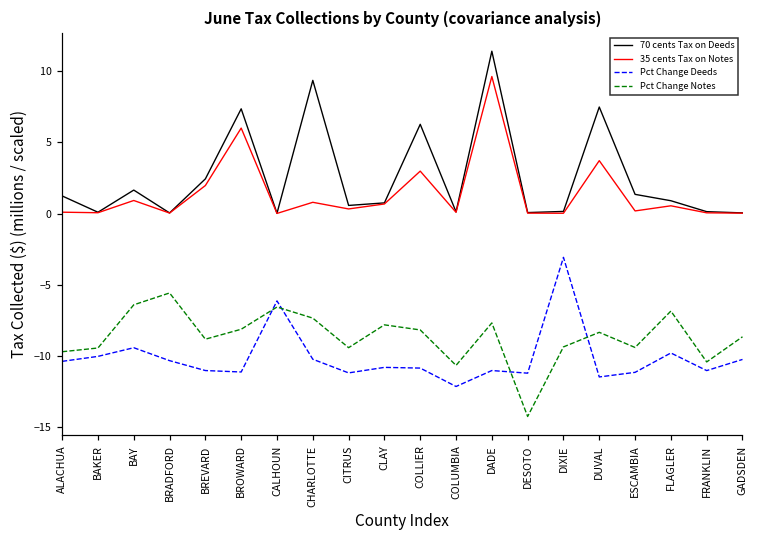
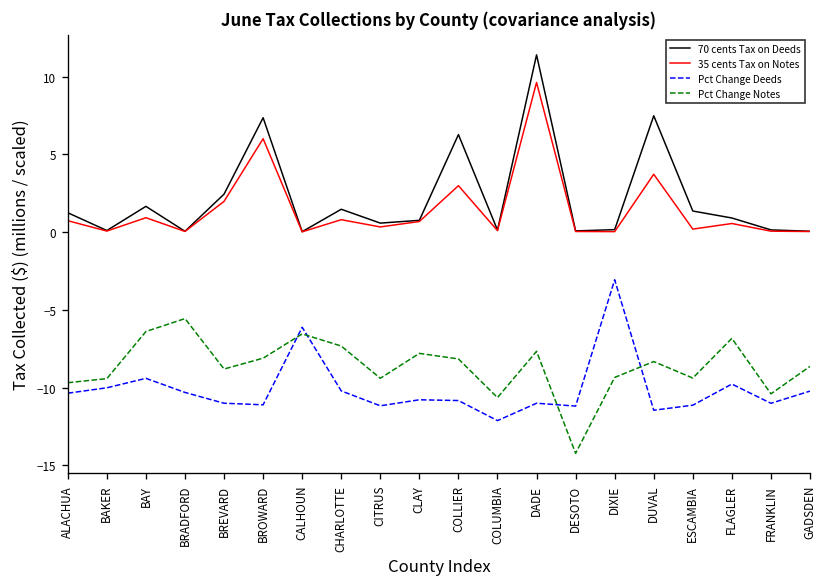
35 cents Tax on Notes, ALACHUA: 0.1 -> 0.7
70 cents Tax on Deeds, CHARLOTTE: 9.3 -> 1.5
